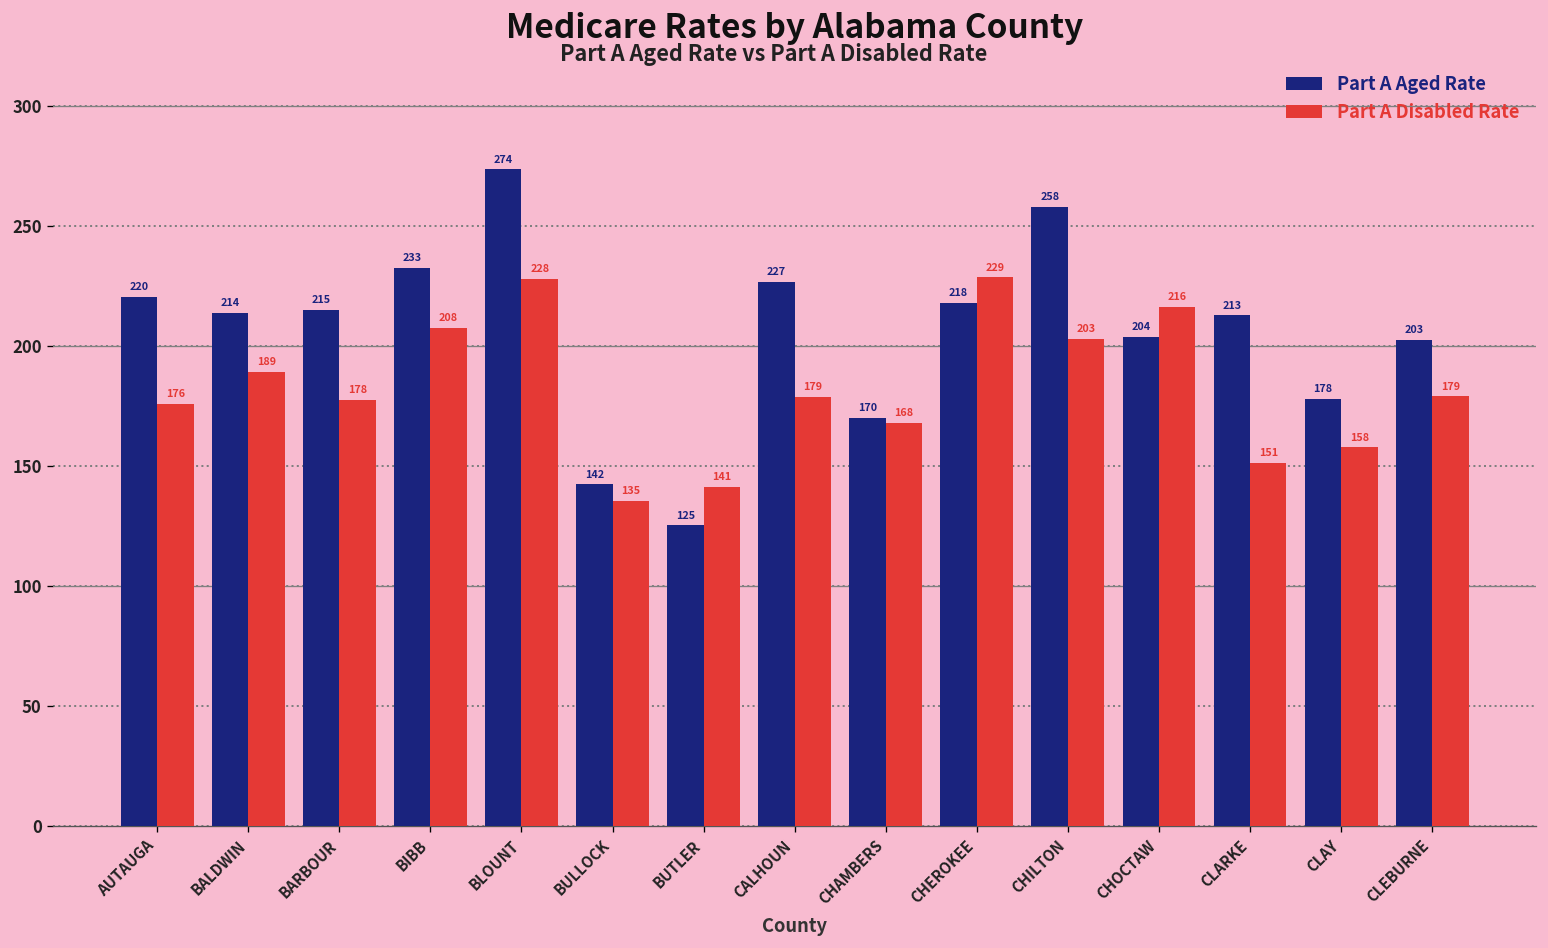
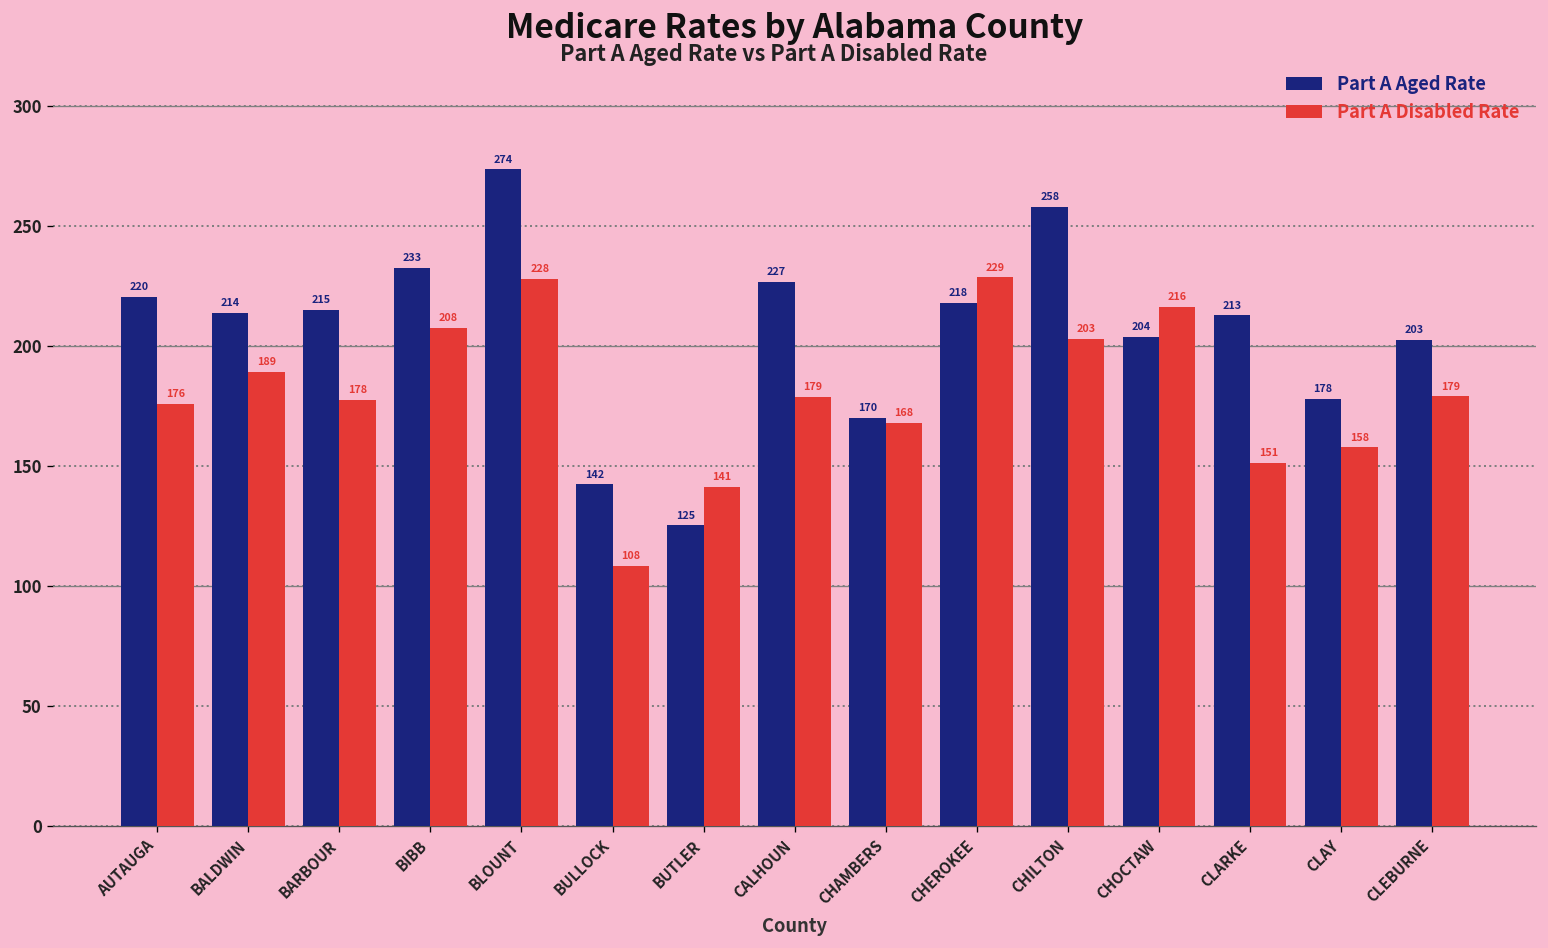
Part A Disabled Rate, BULLOCK: 135 -> 108
